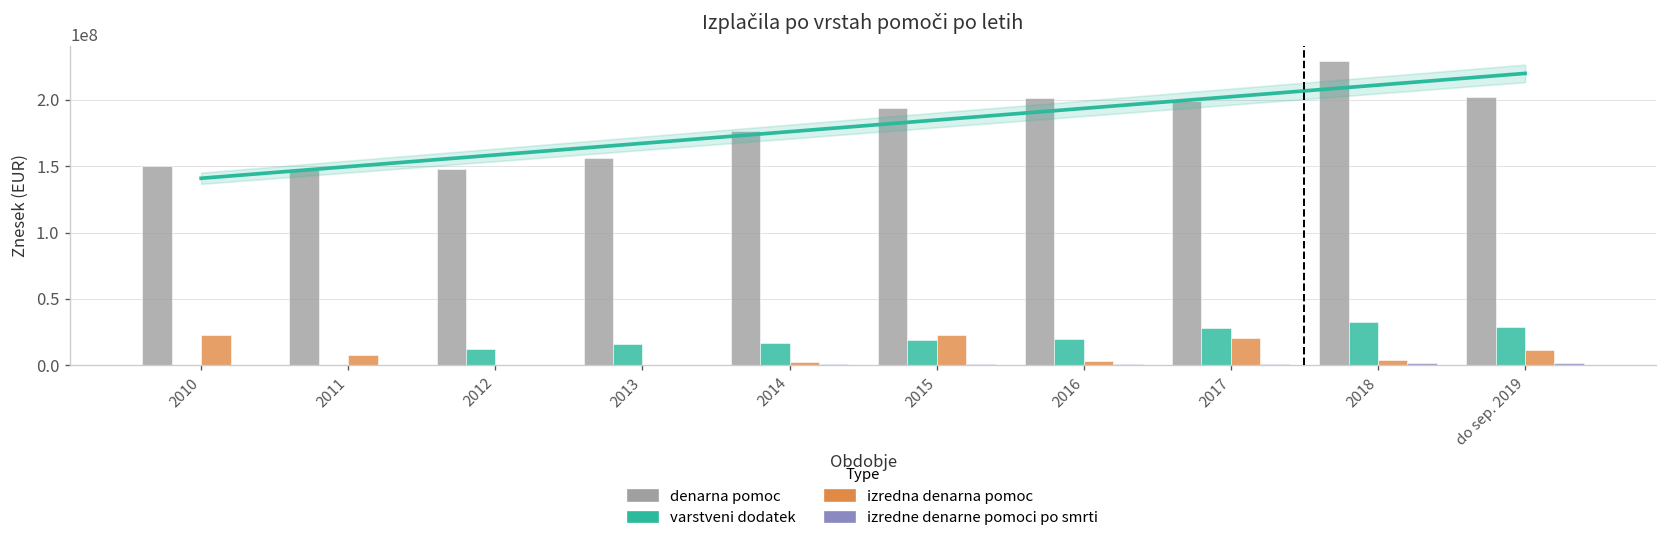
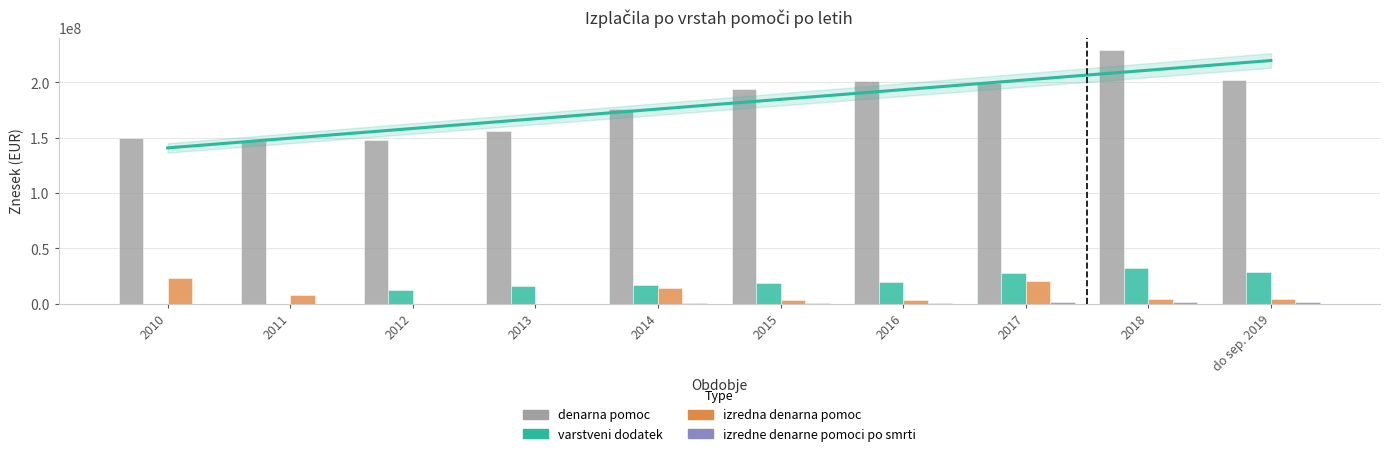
izredna denarna pomoc, 2014: 2000000 -> 14000000
izredna denarna pomoc, 2015: 23000000 -> 3000000
izredna denarna pomoc, do sep. 2019: 12000000 -> 4000000
